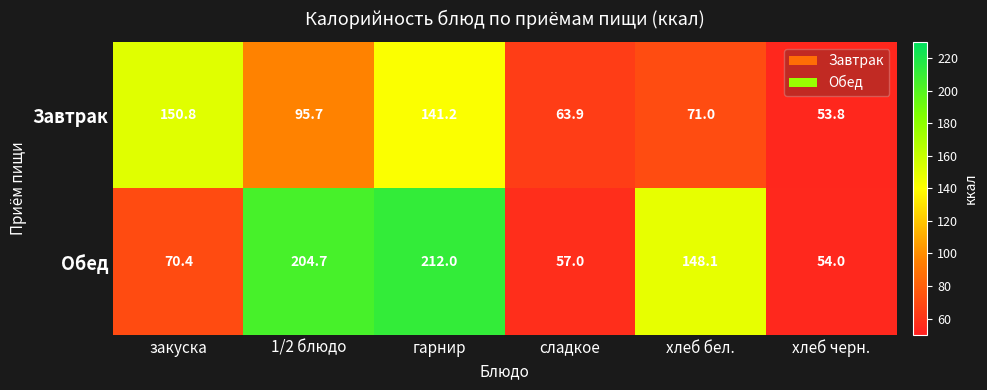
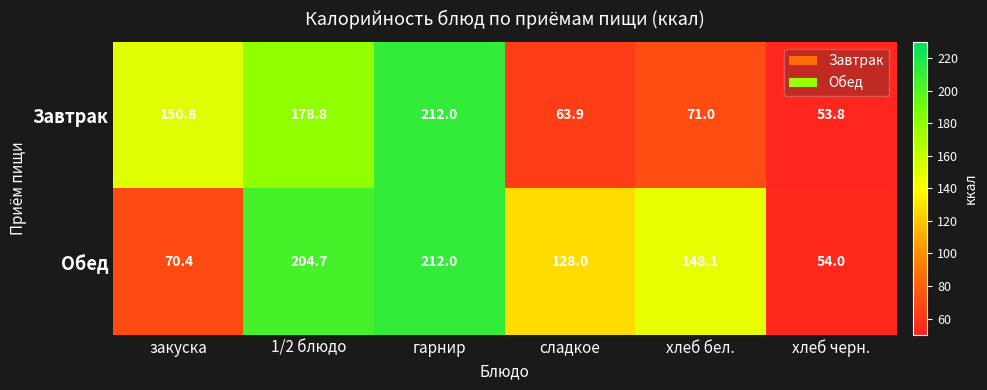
Завтрак, 1/2 блюдо: 95.7 -> 178.8
Завтрак, гарнир: 141.2 -> 212.0
Обед, сладкое: 57.0 -> 128.0
